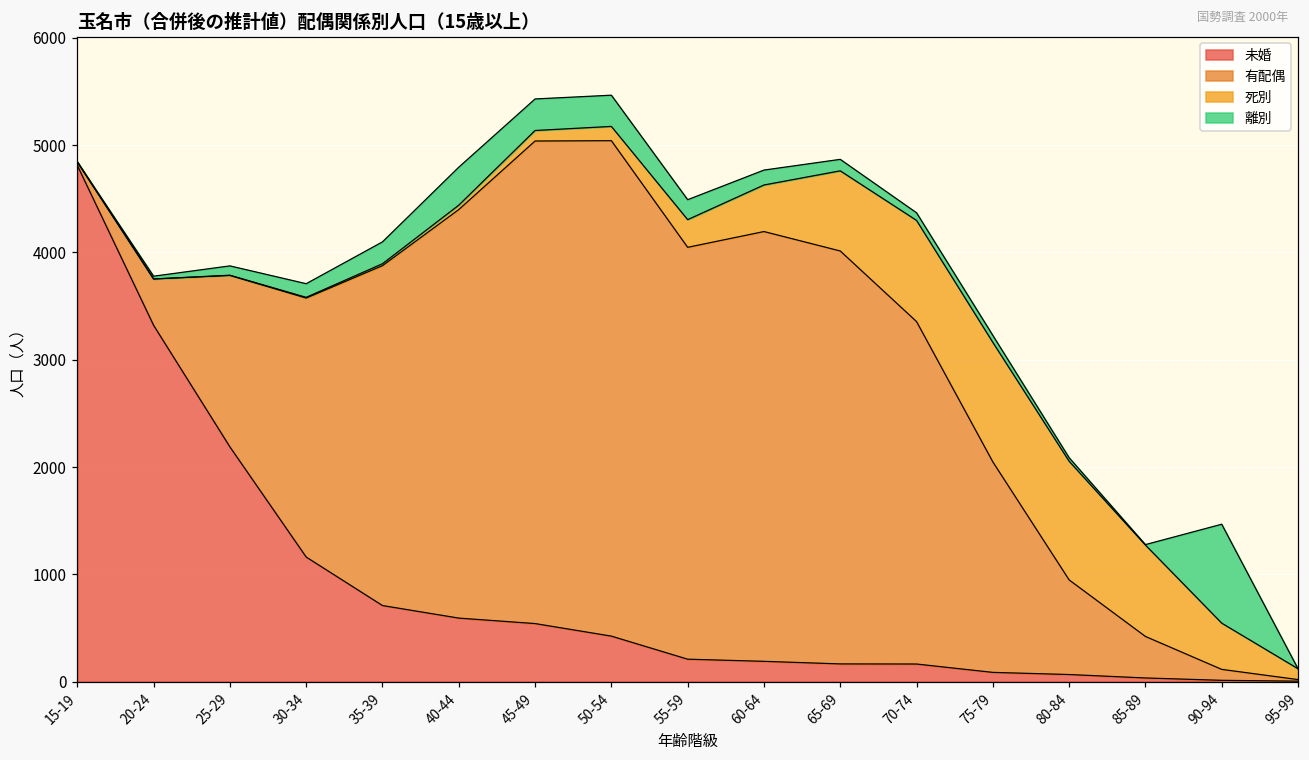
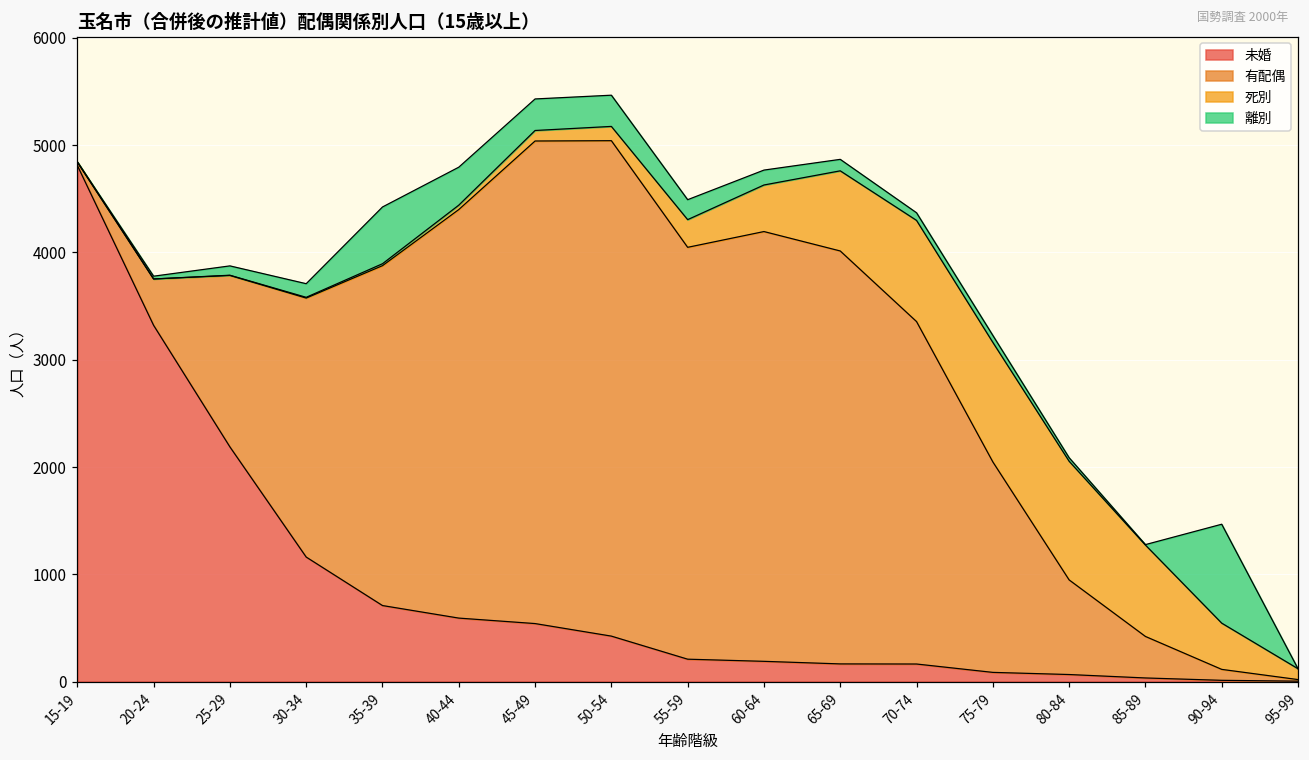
離別, 35-39: 200 -> 500
